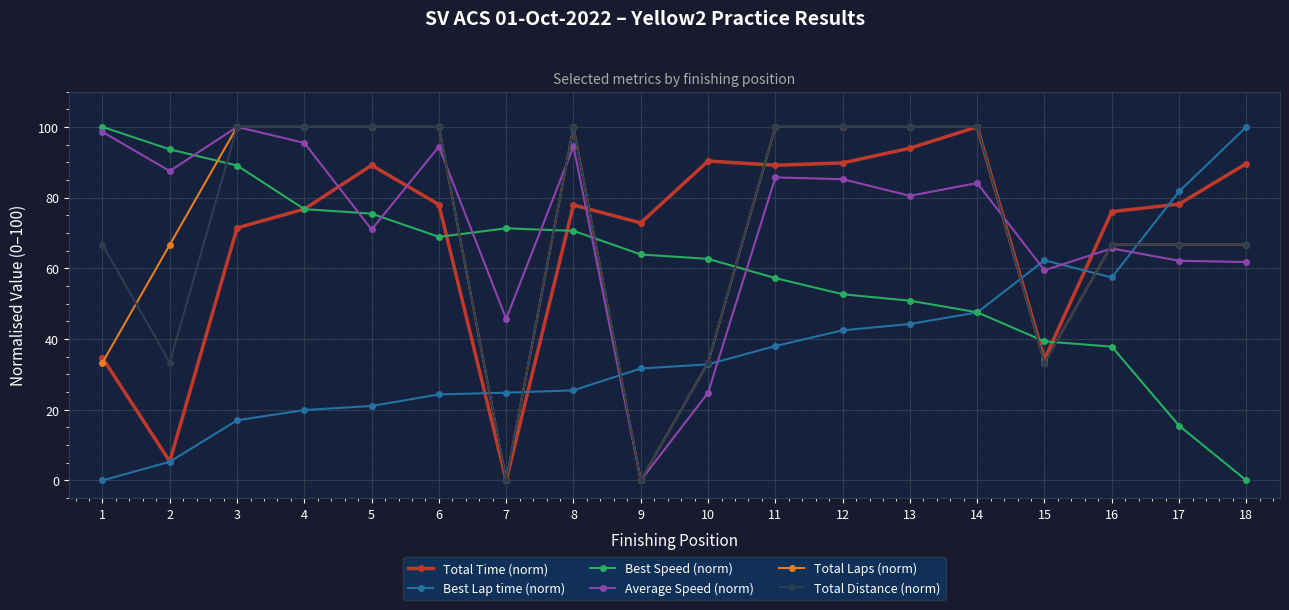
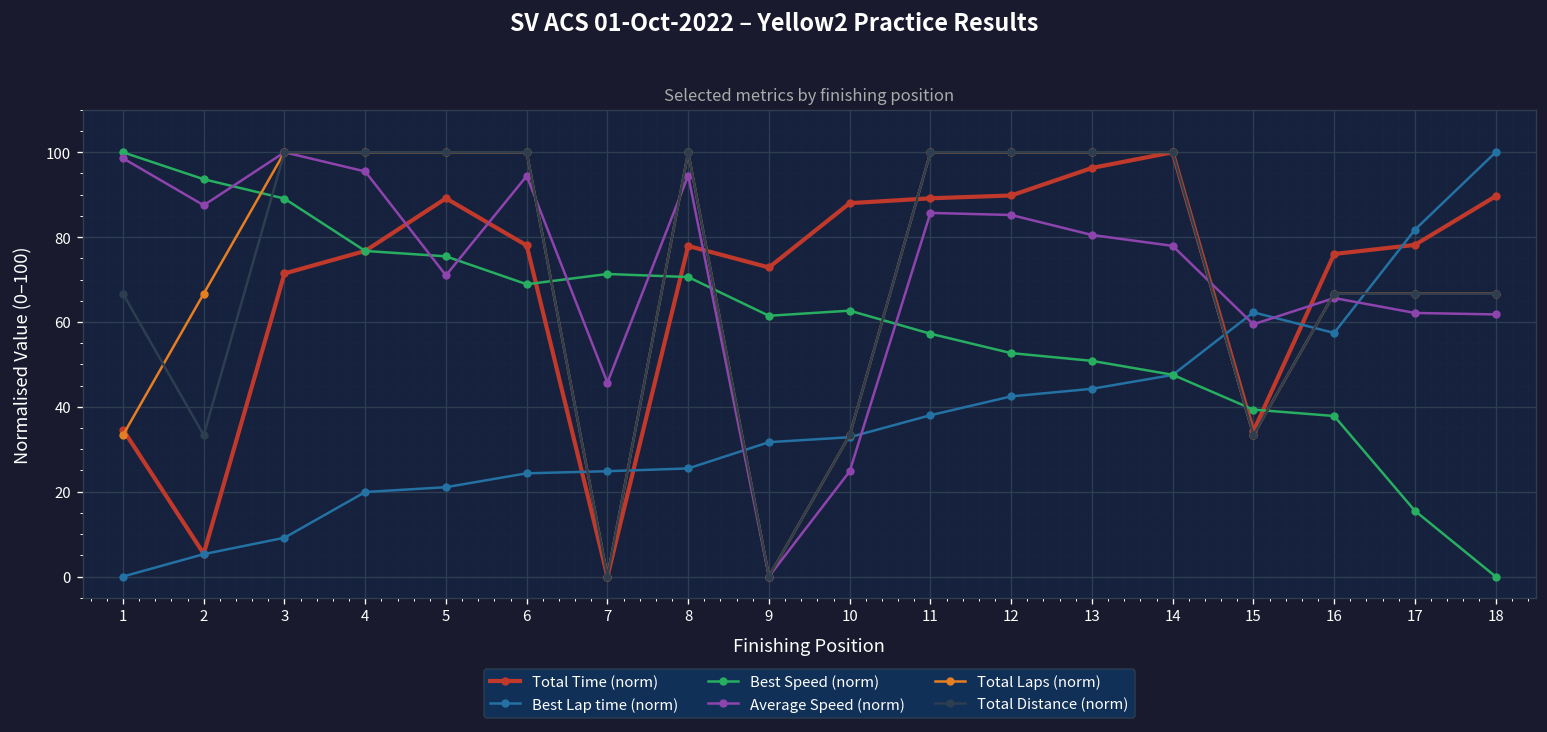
Best Lap time (norm), 3: 17 -> 9
Best Speed (norm), 9: 64 -> 61
Total Time (norm), 10: 90 -> 88
Total Time (norm), 13: 94 -> 96
Average Speed (norm), 14: 84 -> 78
